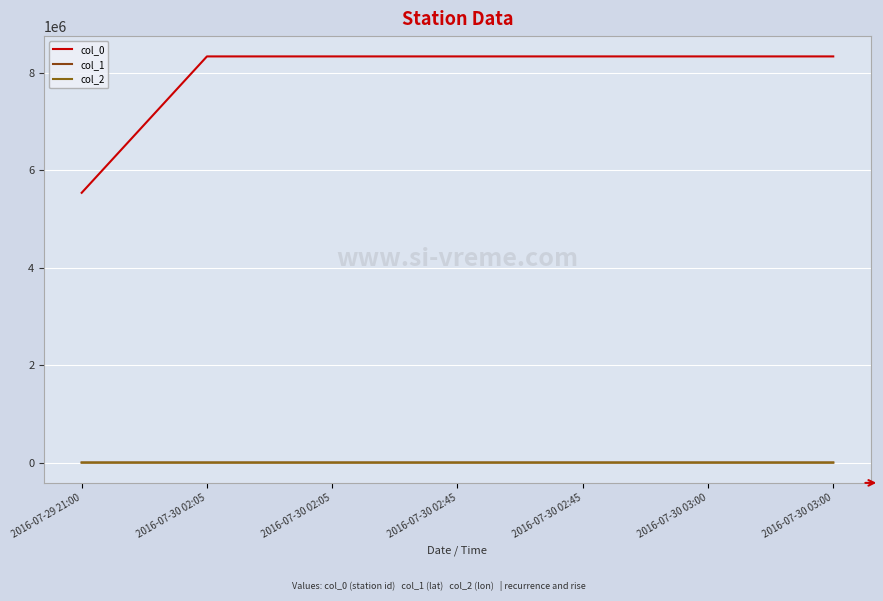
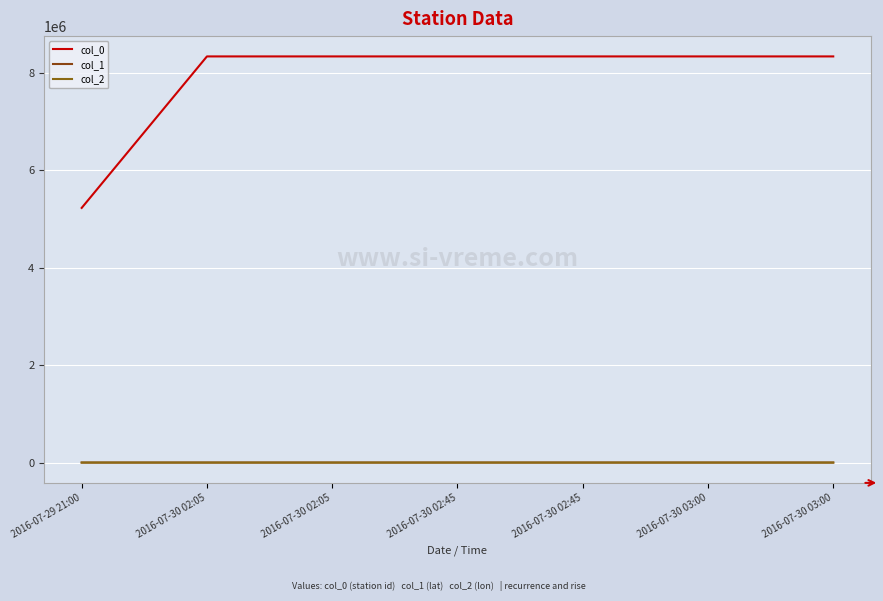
col_0, 2016-07-29 21:00: 5500000 -> 5200000
